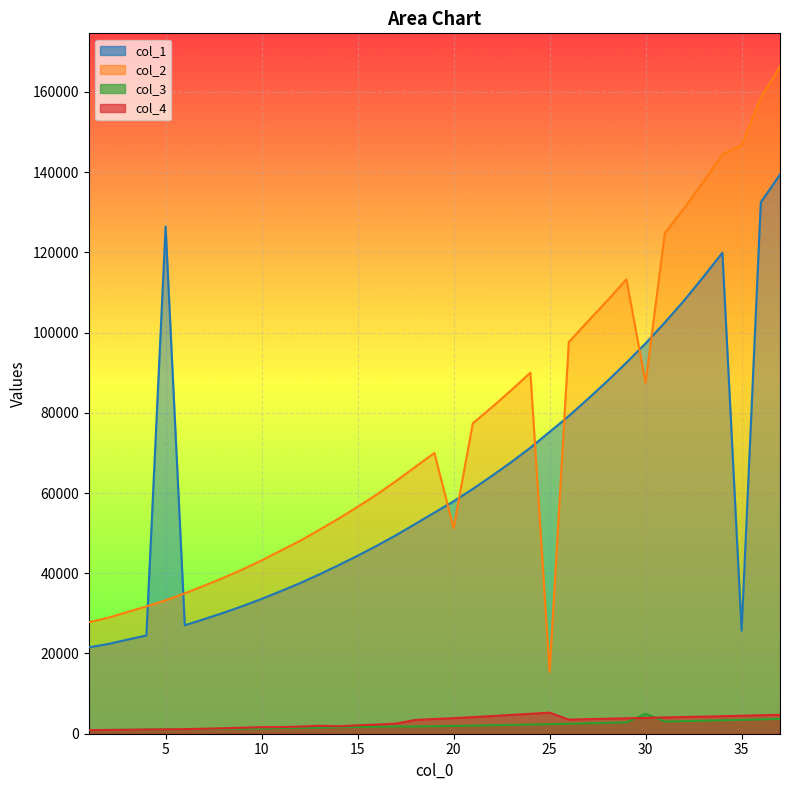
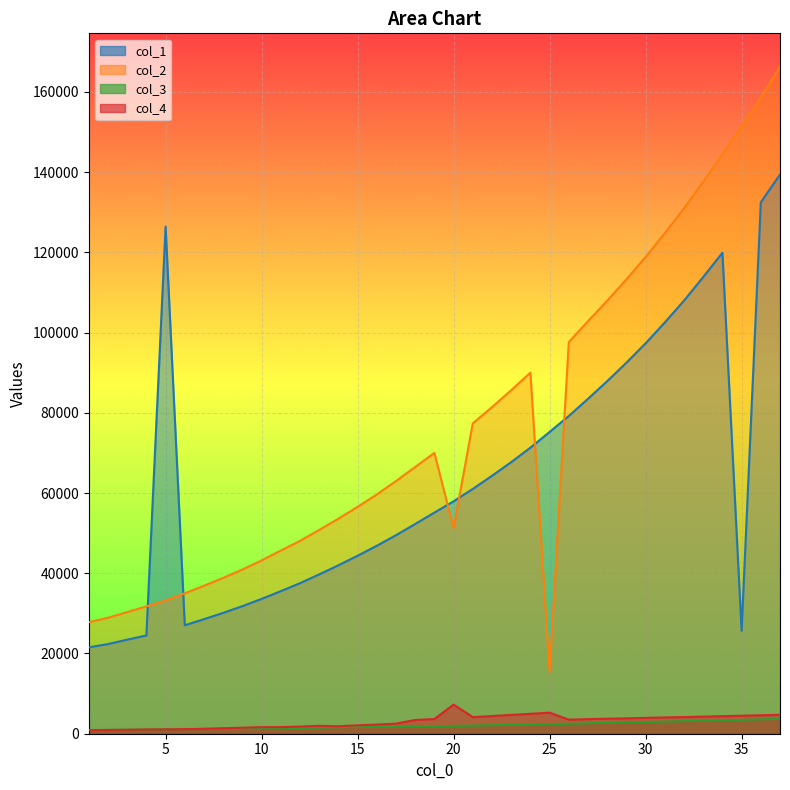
col_4, 20: 4000 -> 7000
col_2, 30: 87000 -> 119000
col_3, 30: 5000 -> 3000
col_2, 35: 147000 -> 151000
